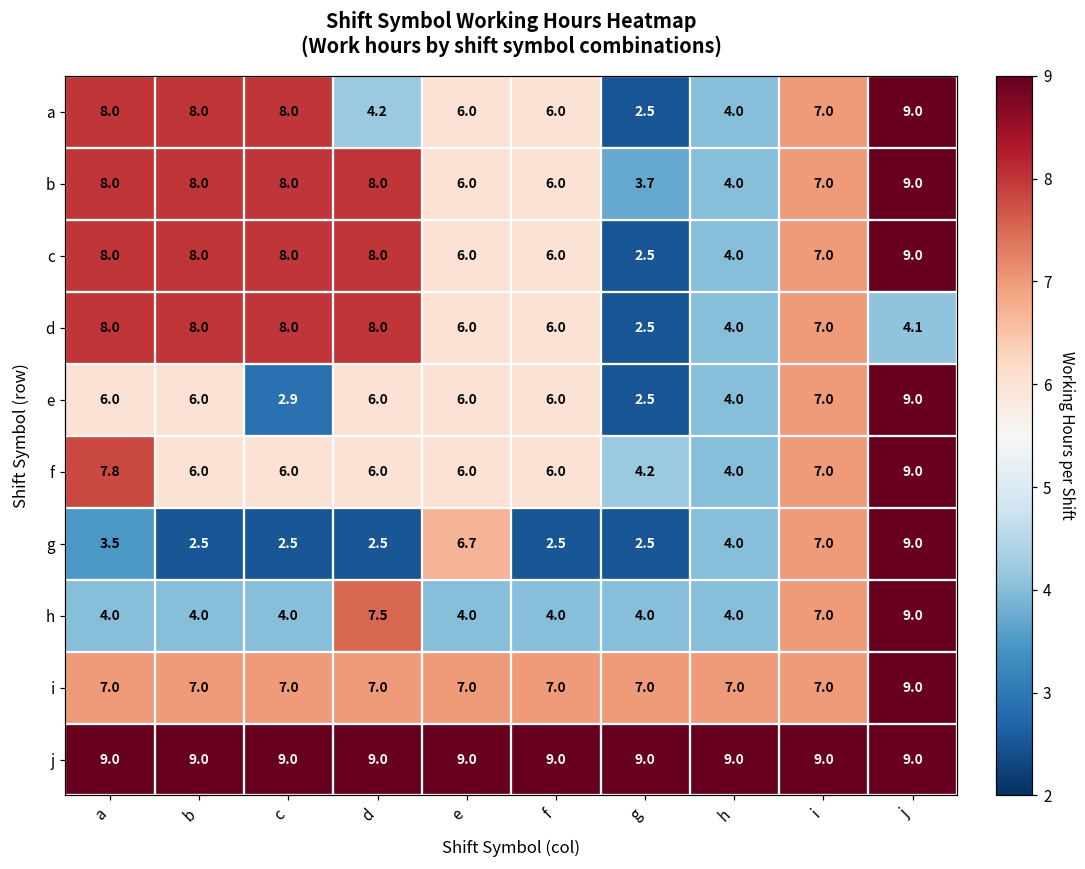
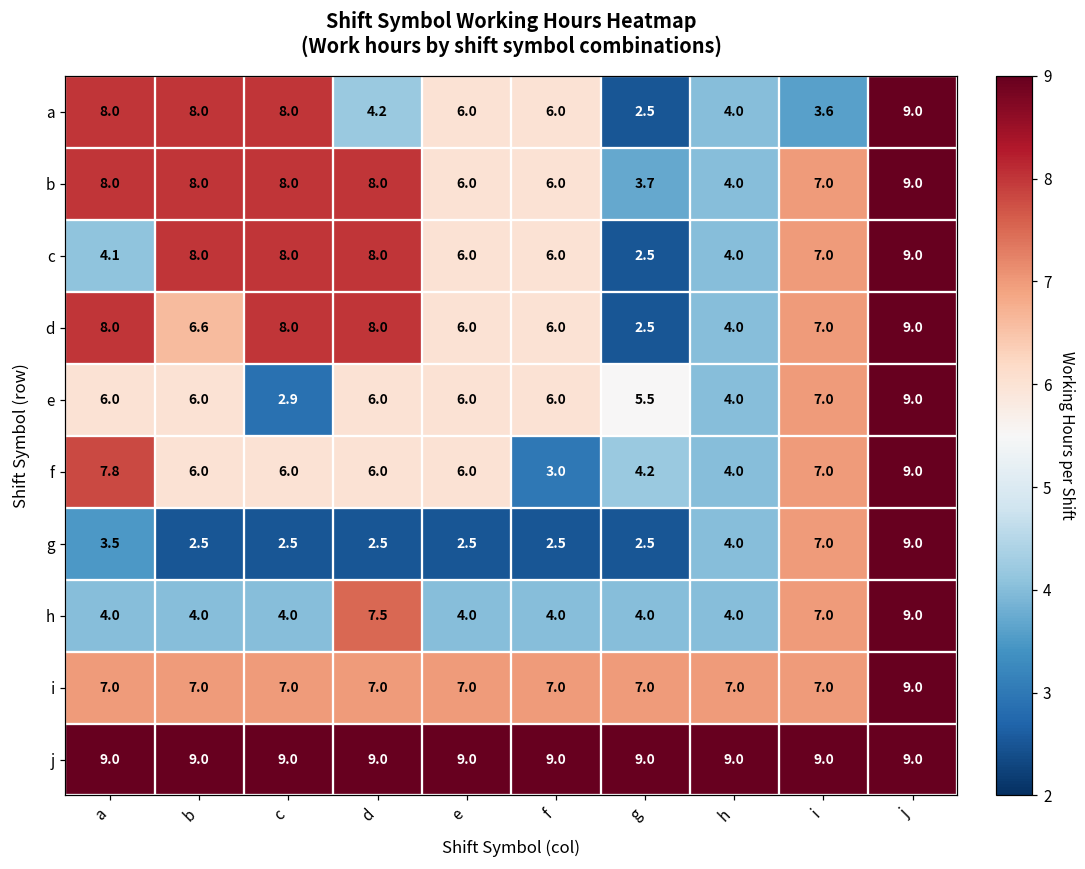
a, i: 7.0 -> 3.6
c, a: 8.0 -> 4.1
d, b: 8.0 -> 6.6
d, j: 4.1 -> 9.0
e, g: 2.5 -> 5.5
f, f: 6.0 -> 3.0
g, e: 6.7 -> 2.5
